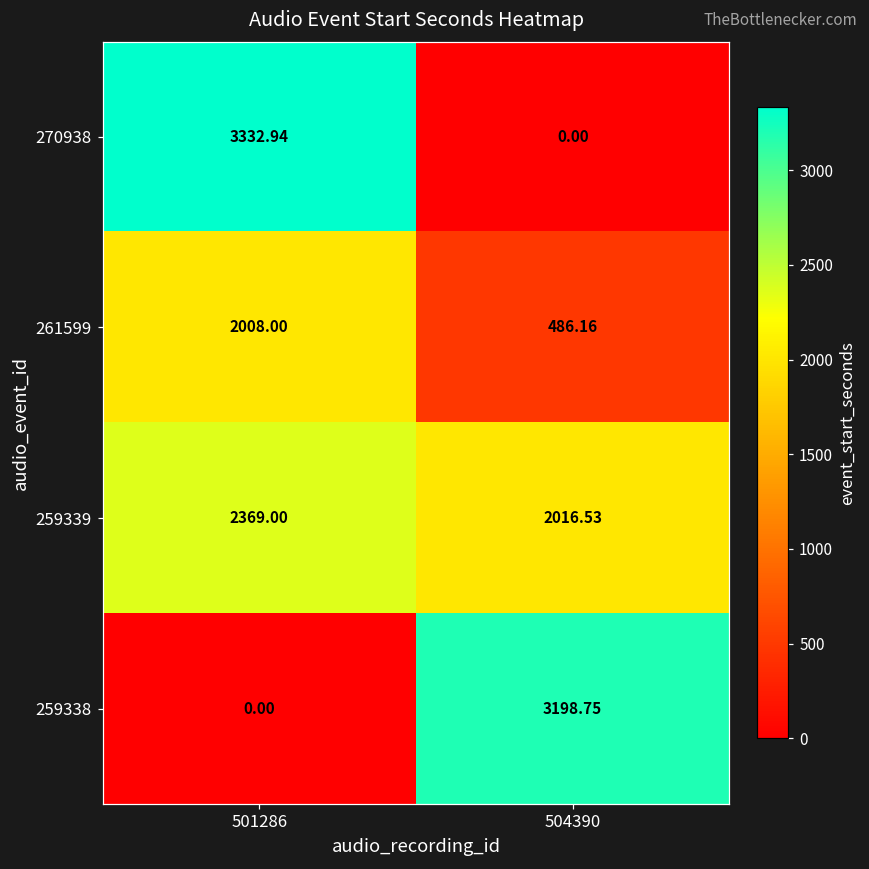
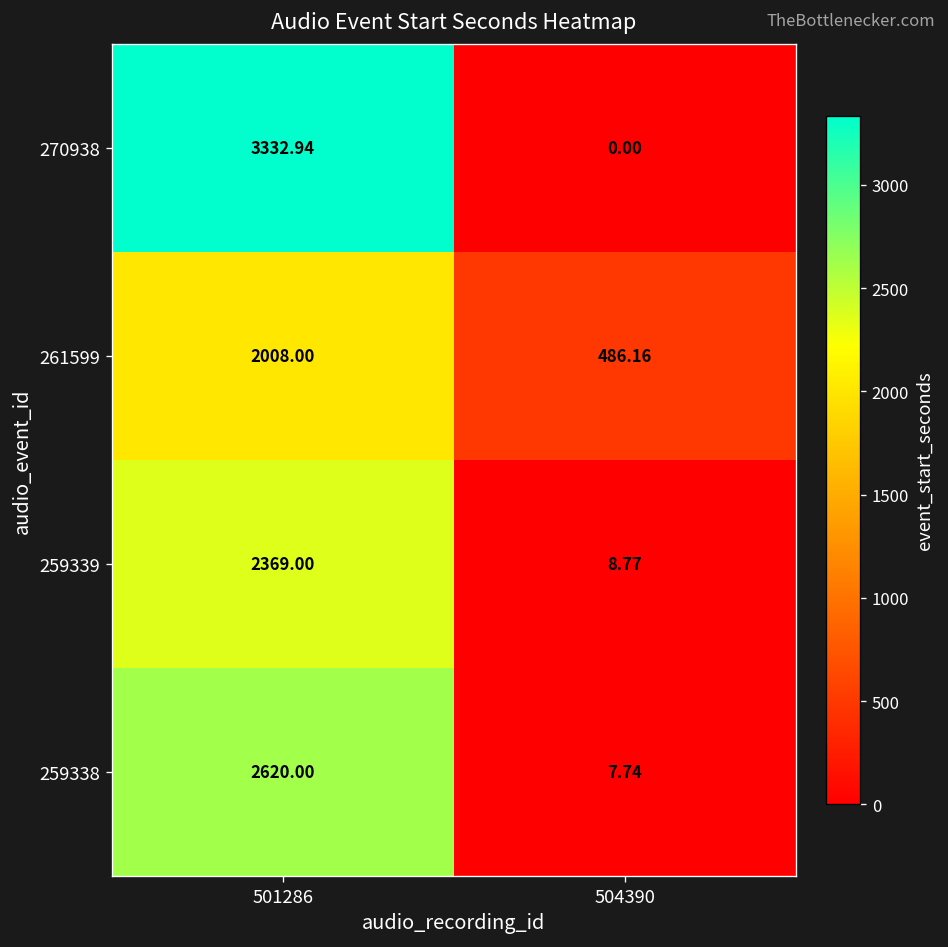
259339, 504390: 2016.53 -> 8.77
259338, 501286: 0.00 -> 2620.00
259338, 504390: 3198.75 -> 7.74
